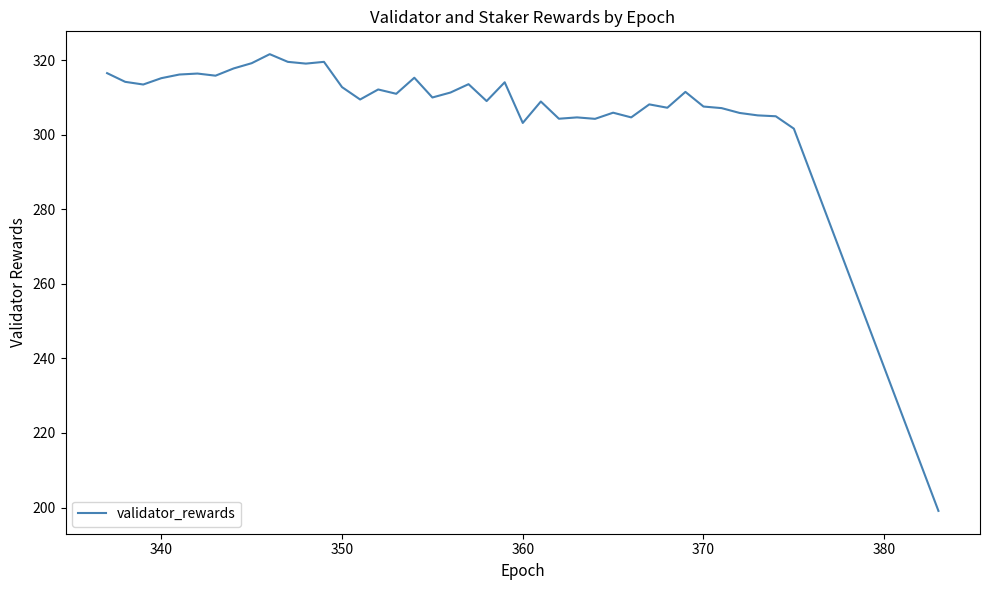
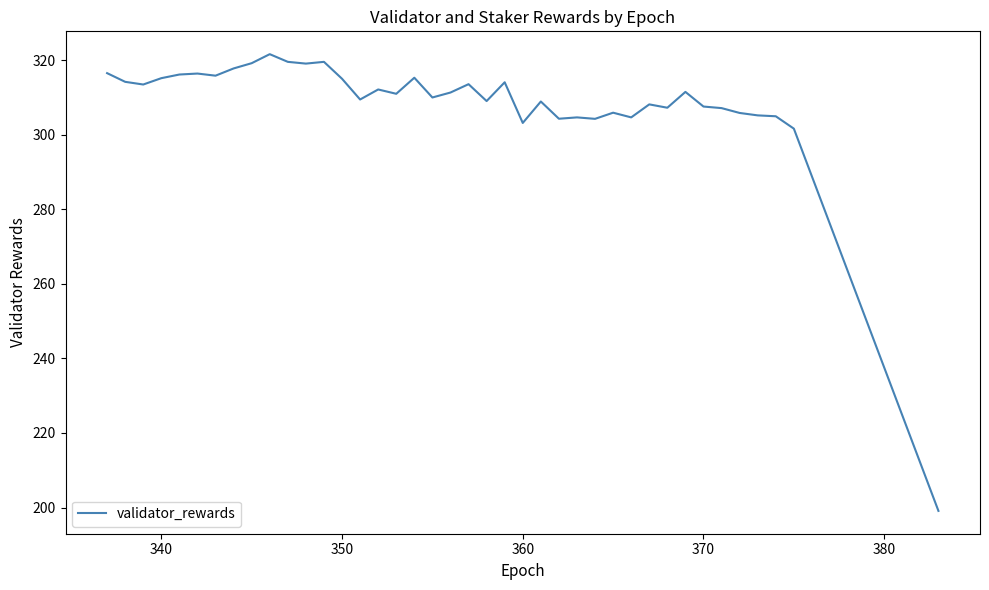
350: 313 -> 315
